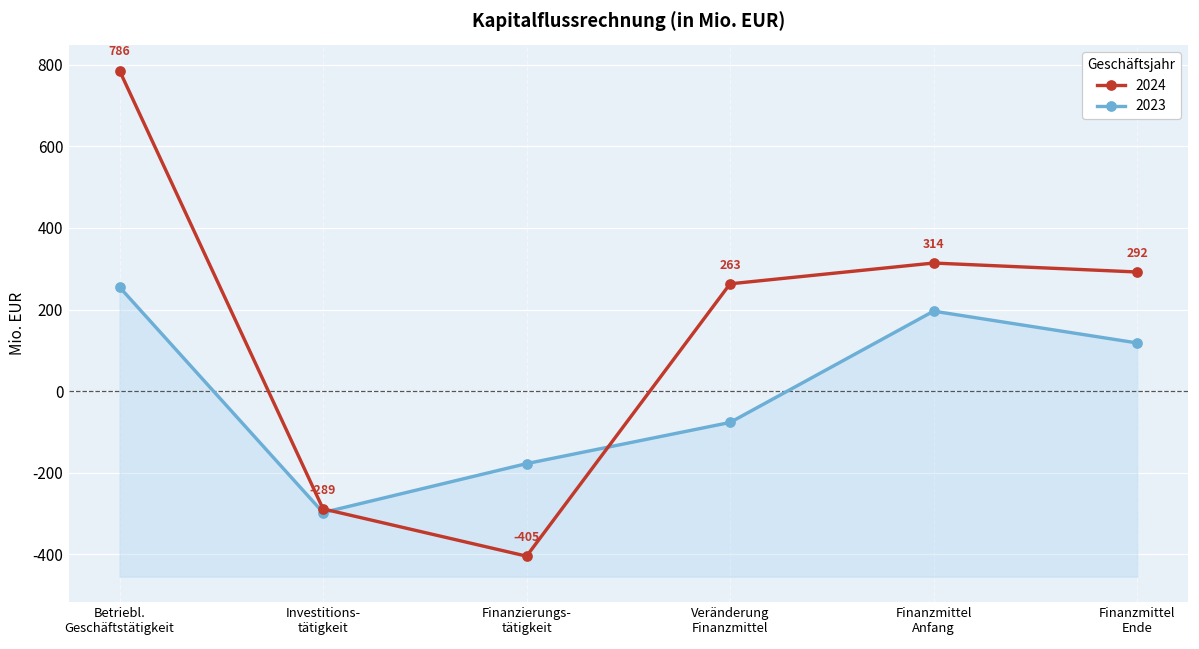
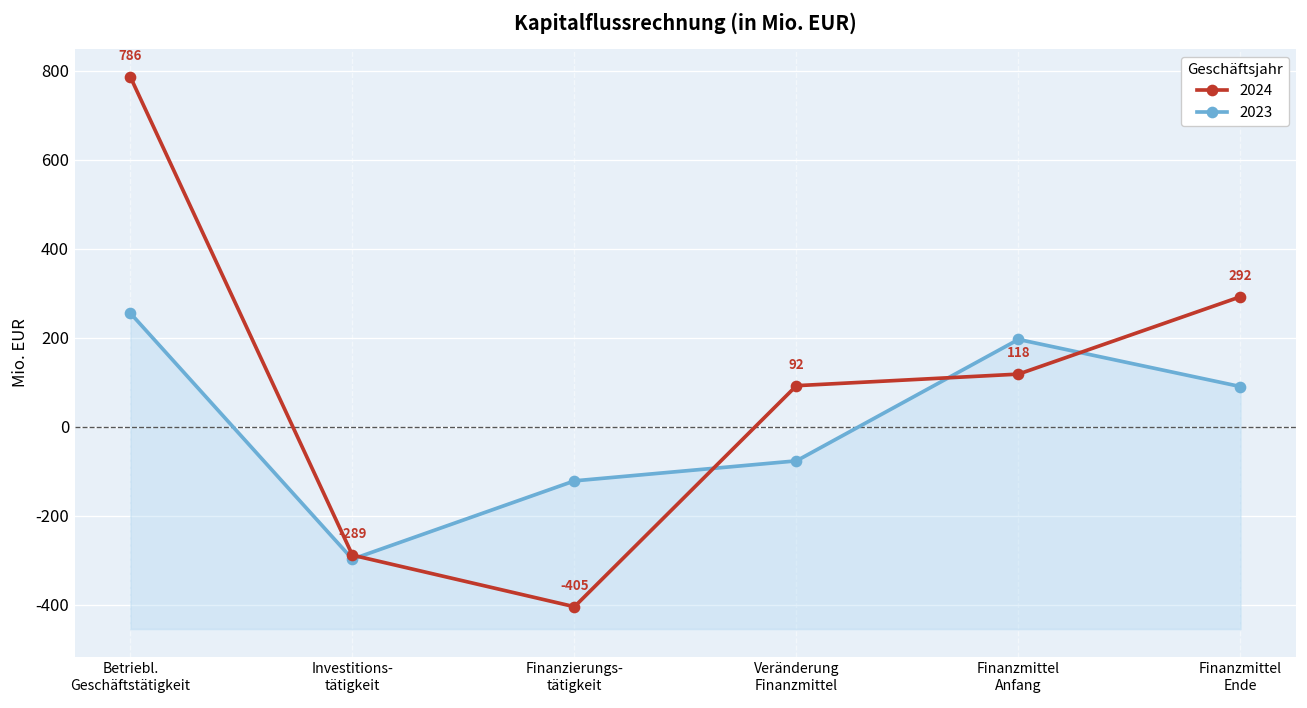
2023, Finanzierungs- tätigkeit: -180 -> -120
2024, Veränderung Finanzmittel: 263 -> 92
2024, Finanzmittel Anfang: 314 -> 118
2023, Finanzmittel Ende: 120 -> 90
